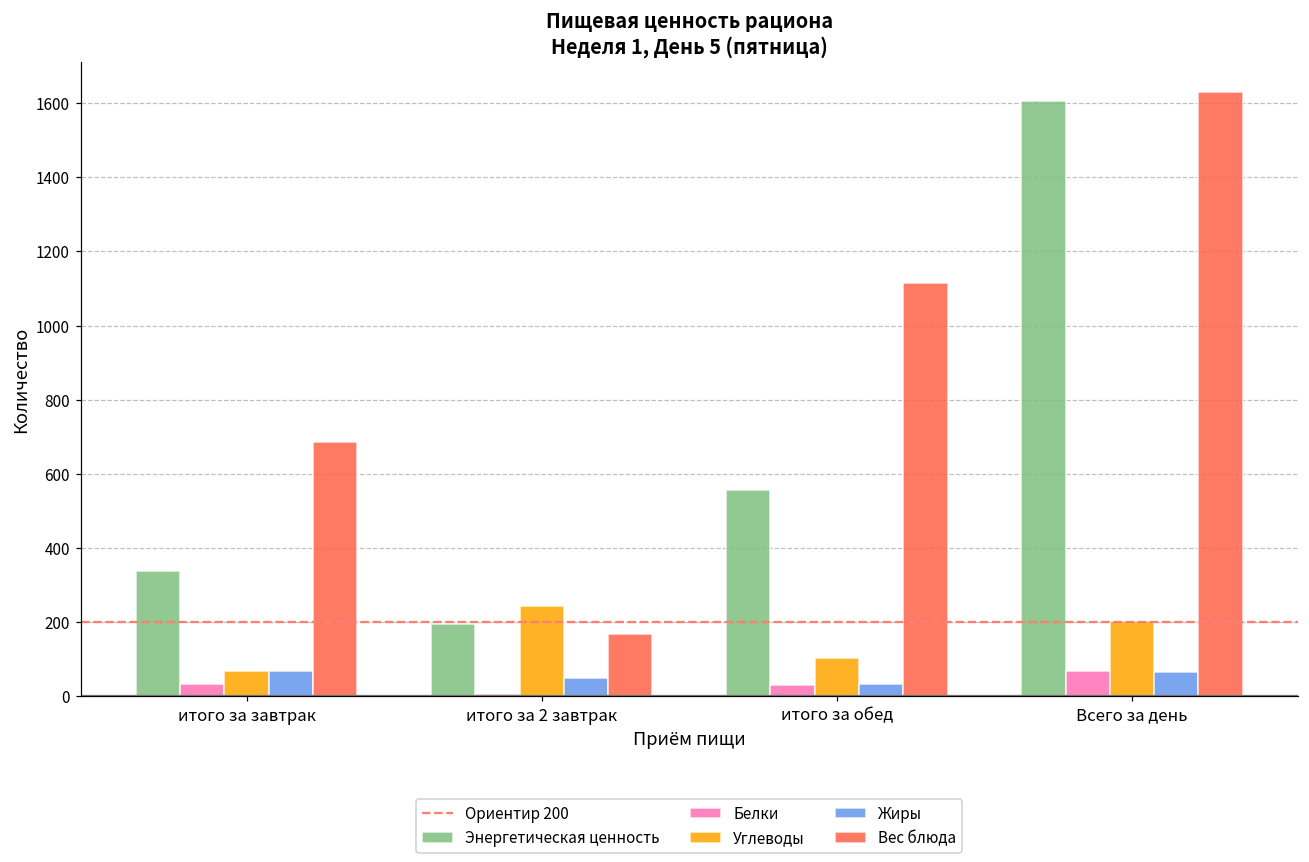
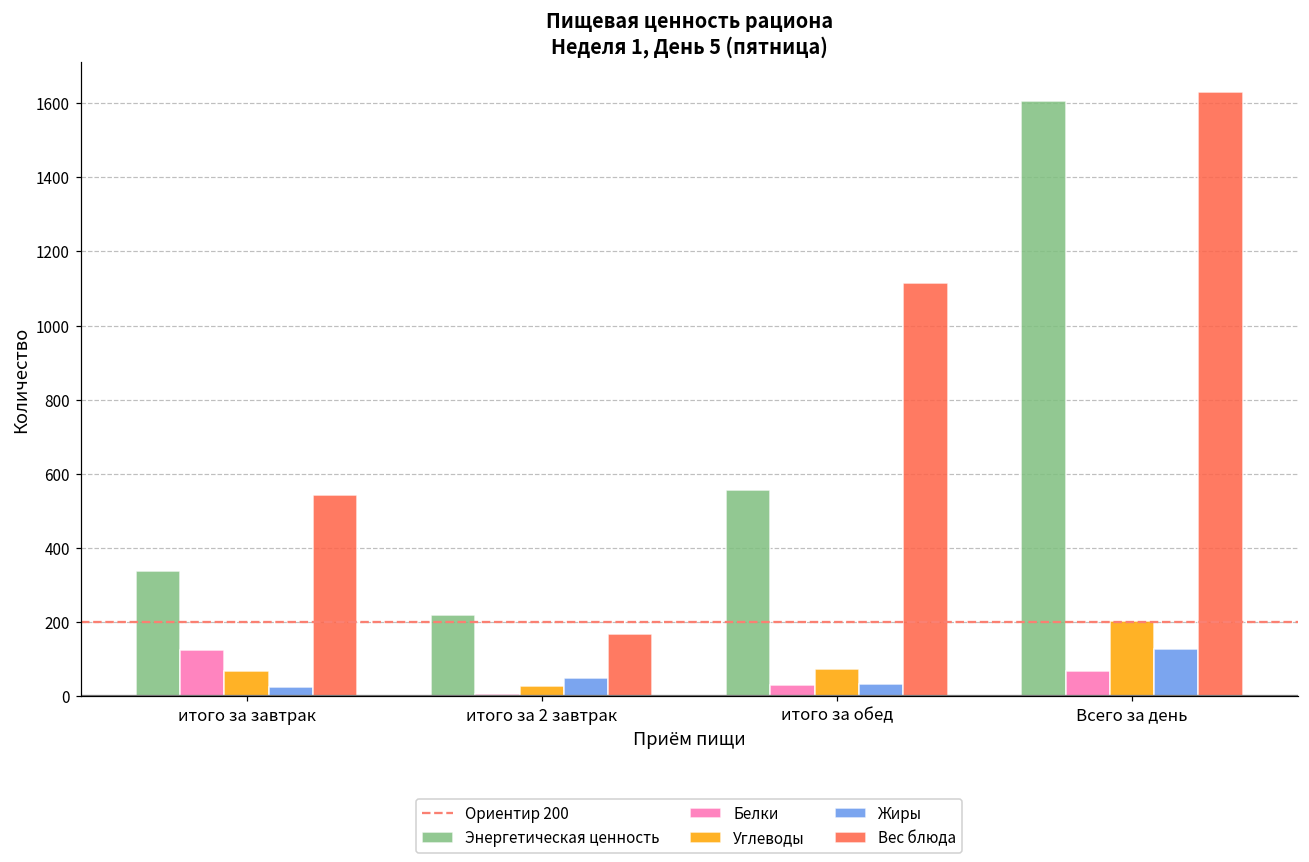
Белки, итого за завтрак: 30 -> 120
Жиры, итого за завтрак: 70 -> 20
Вес блюда, итого за завтрак: 690 -> 540
Энергетическая ценность, итого за 2 завтрак: 190 -> 220
Углеводы, итого за 2 завтрак: 240 -> 30
Углеводы, итого за обед: 100 -> 70
Жиры, Всего за день: 70 -> 130
